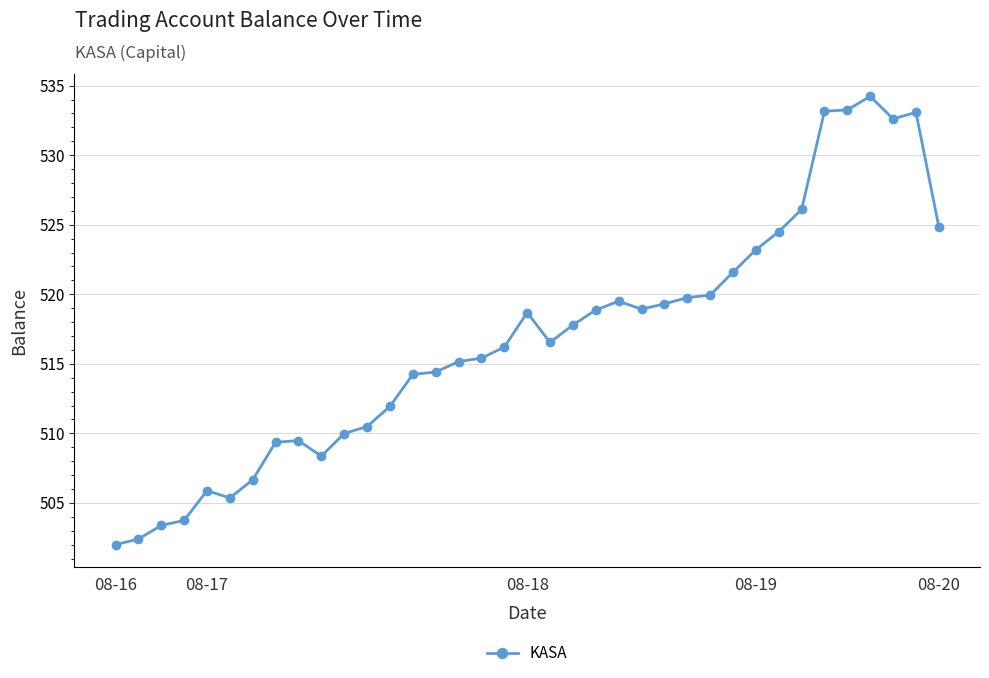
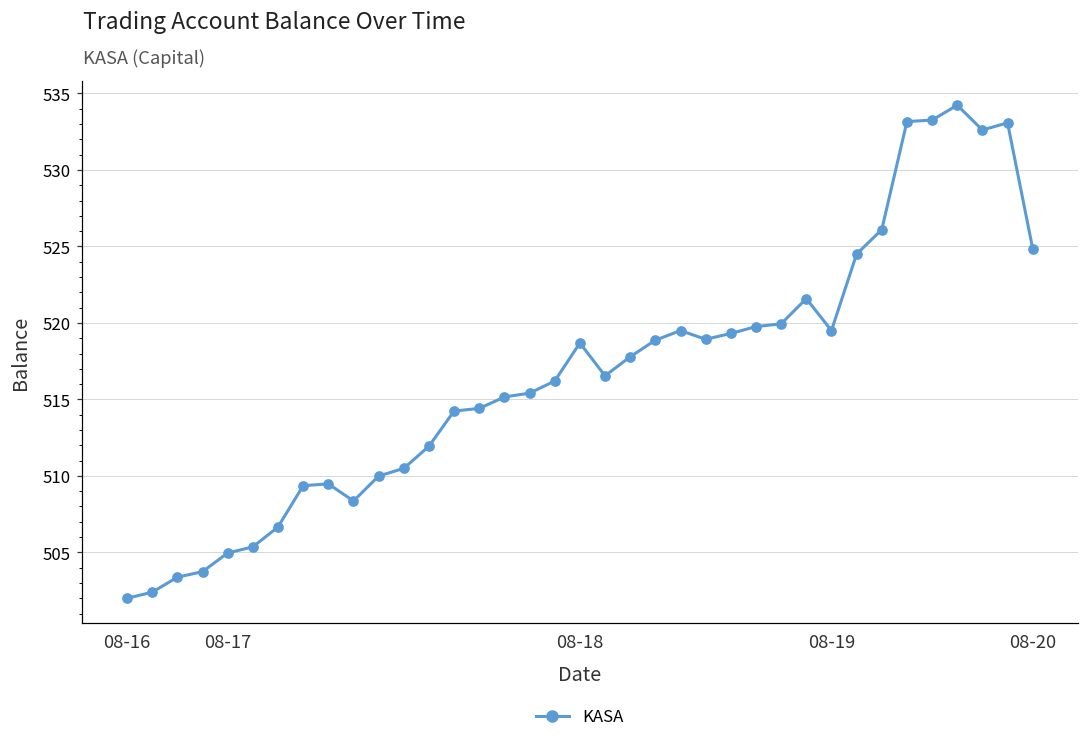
08-17: 505.9 -> 505.0
08-19: 523.2 -> 519.5
